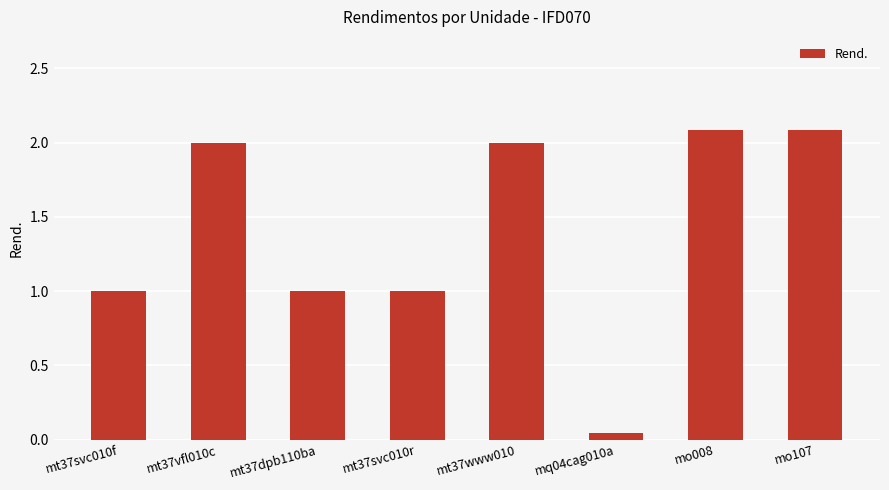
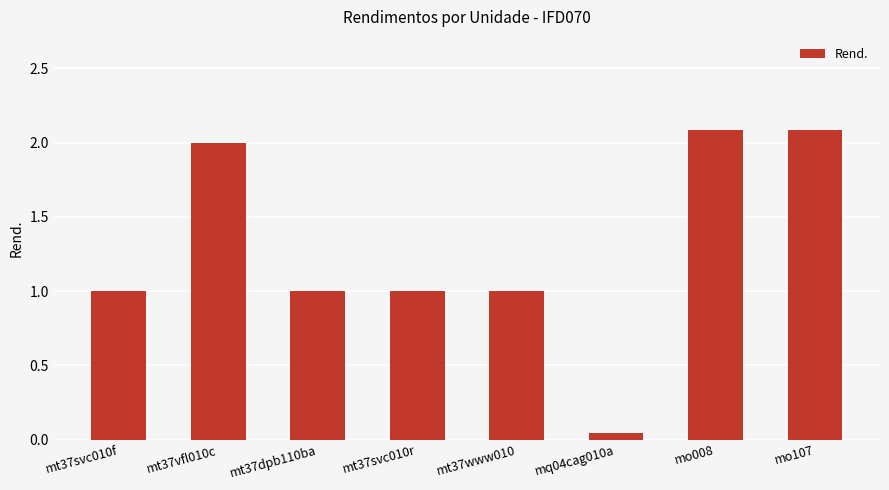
mt37www010: 2 -> 1
